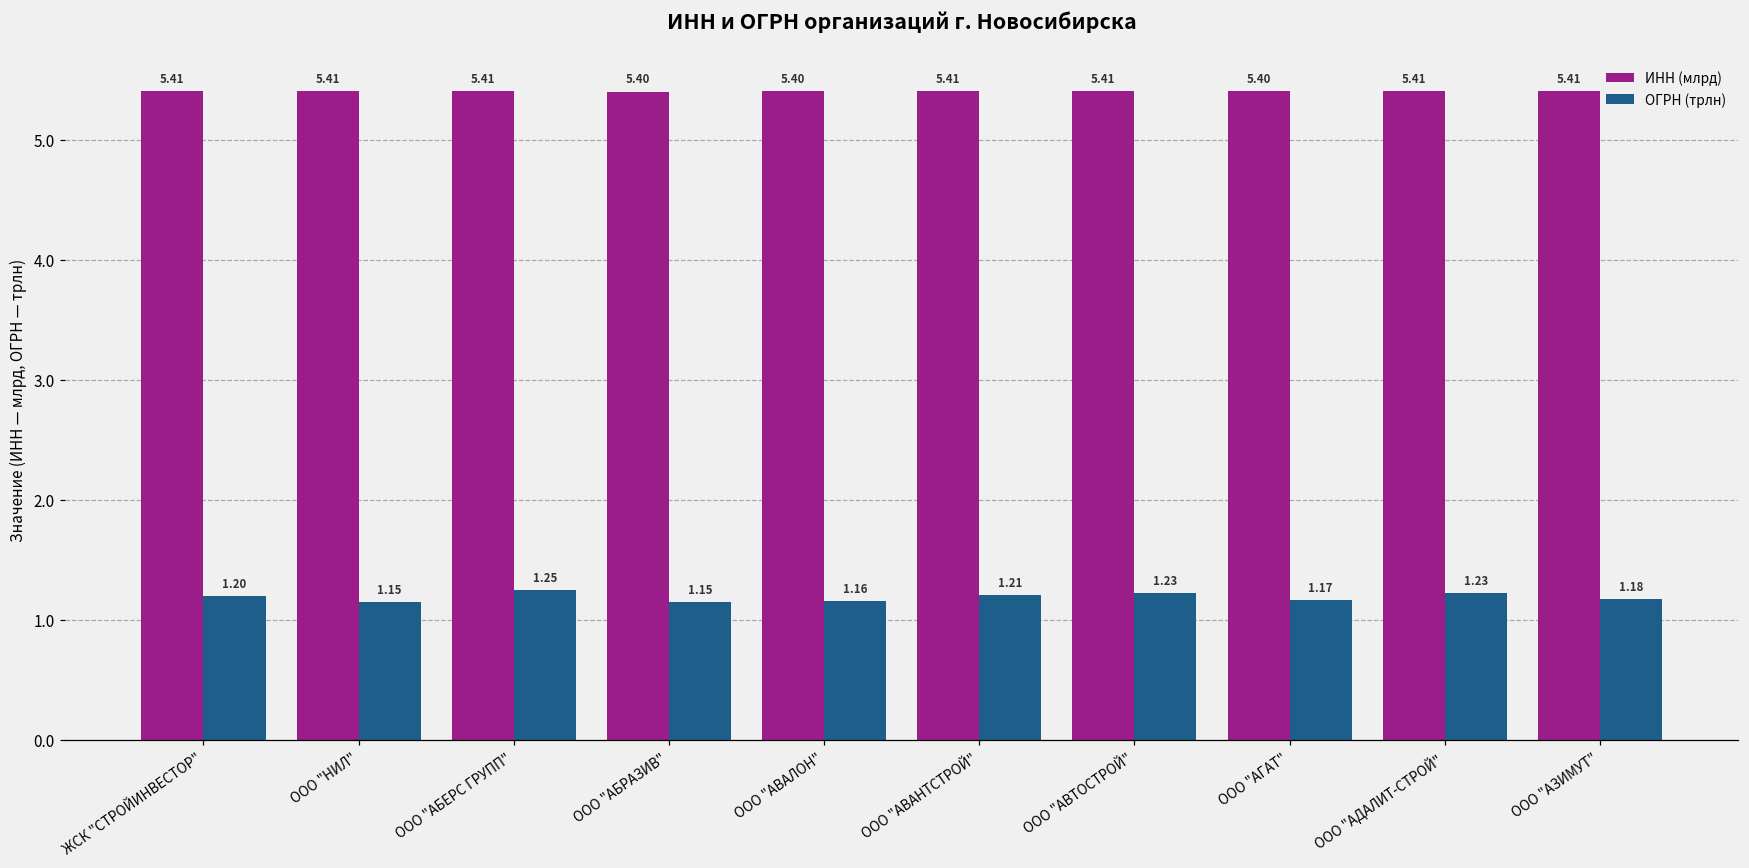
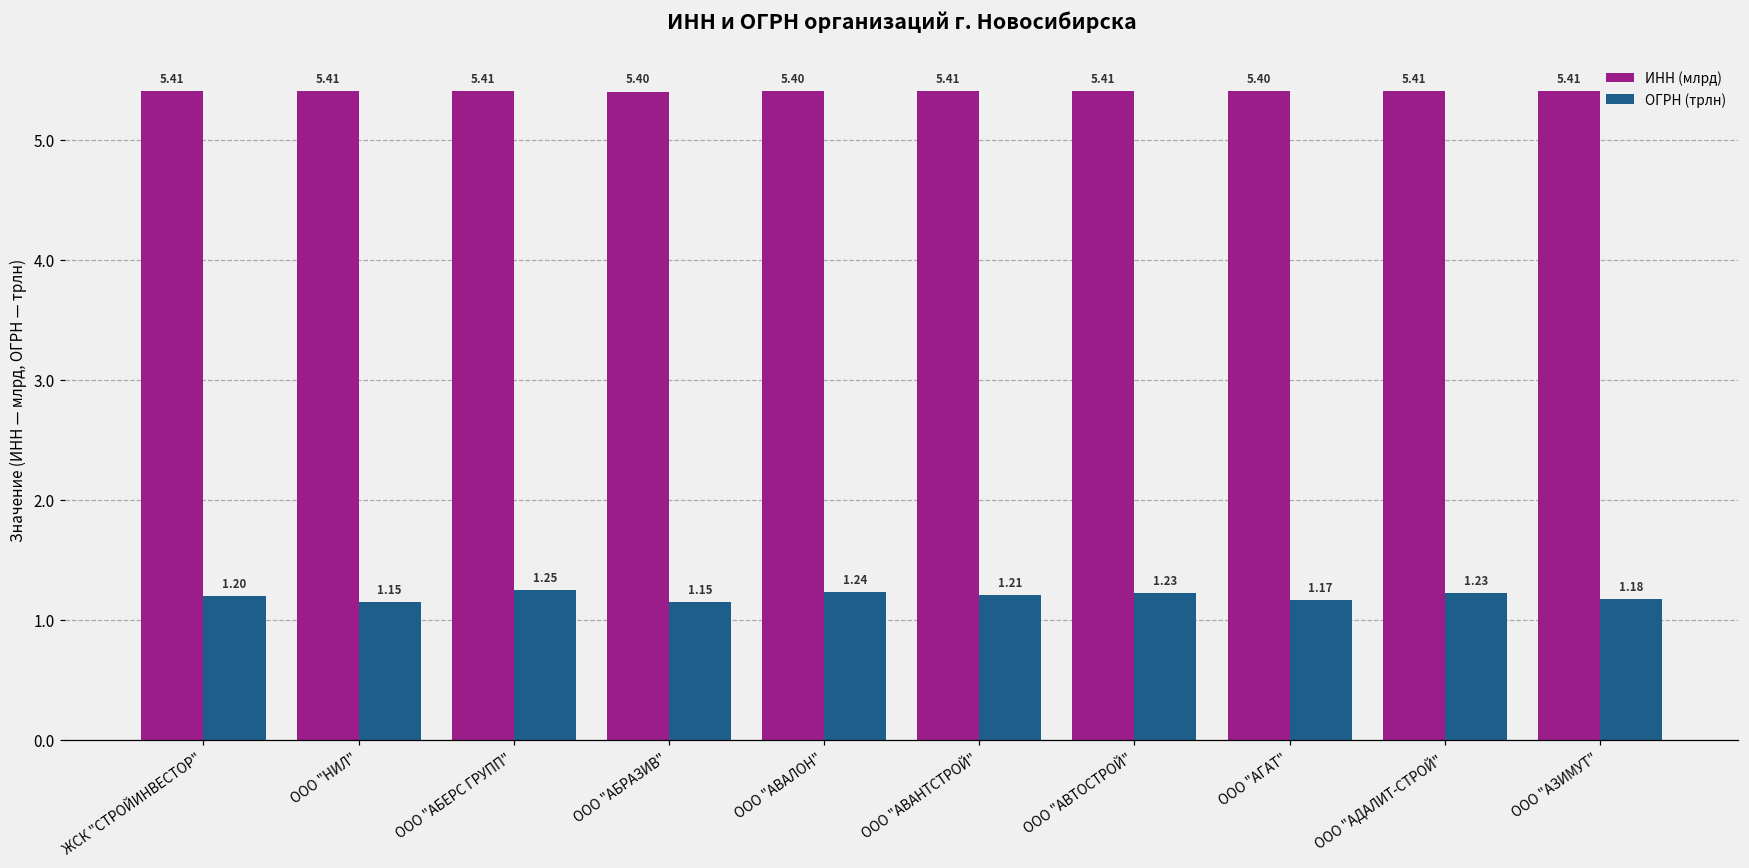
ОГРН (трлн), ООО "АВАЛОН": 1.16 -> 1.24
